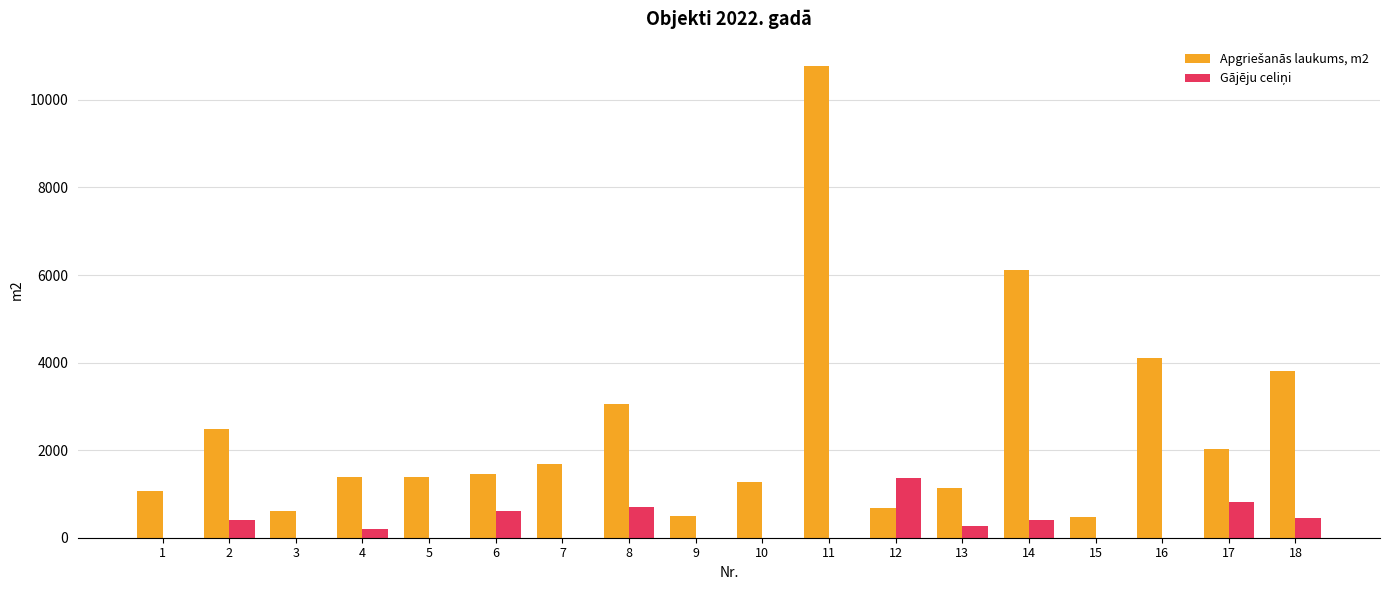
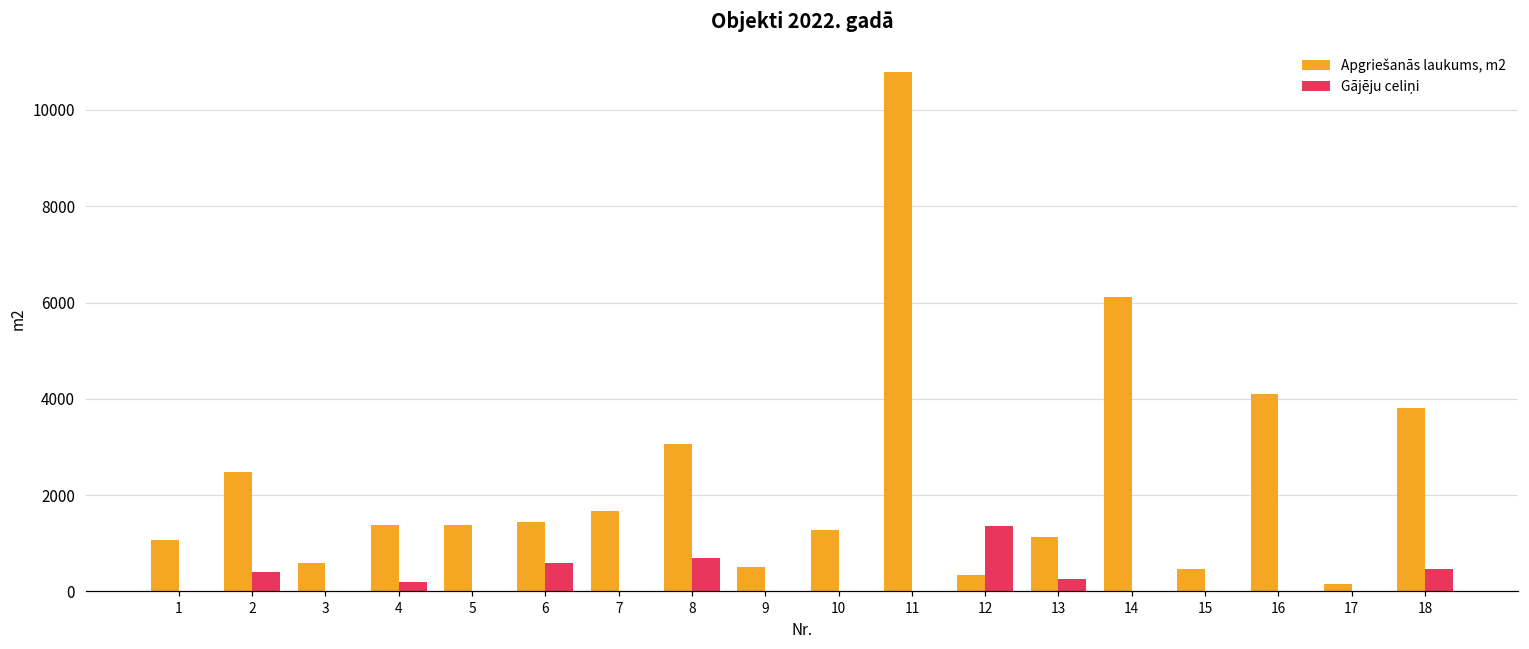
Apgriešanās laukums, m2, 12: 700 -> 300
Gājēju celiņi, 14: 400 -> 0
Apgriešanās laukums, m2, 17: 2000 -> 200
Gājēju celiņi, 17: 800 -> 0
